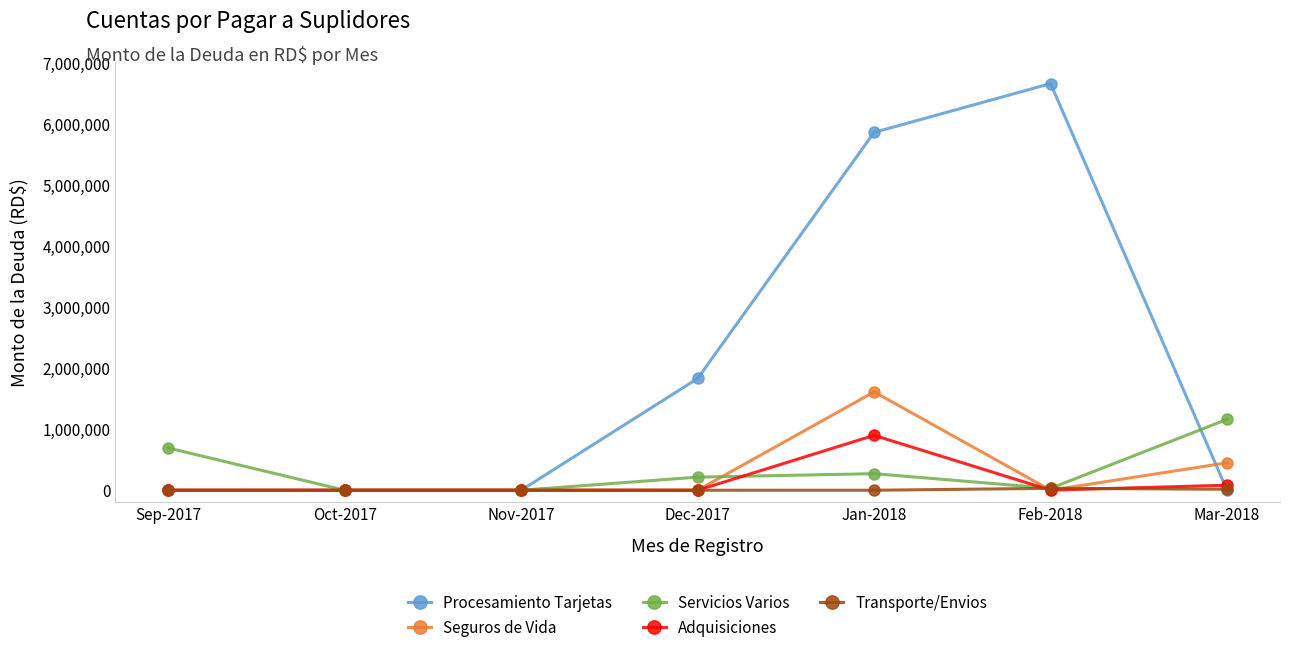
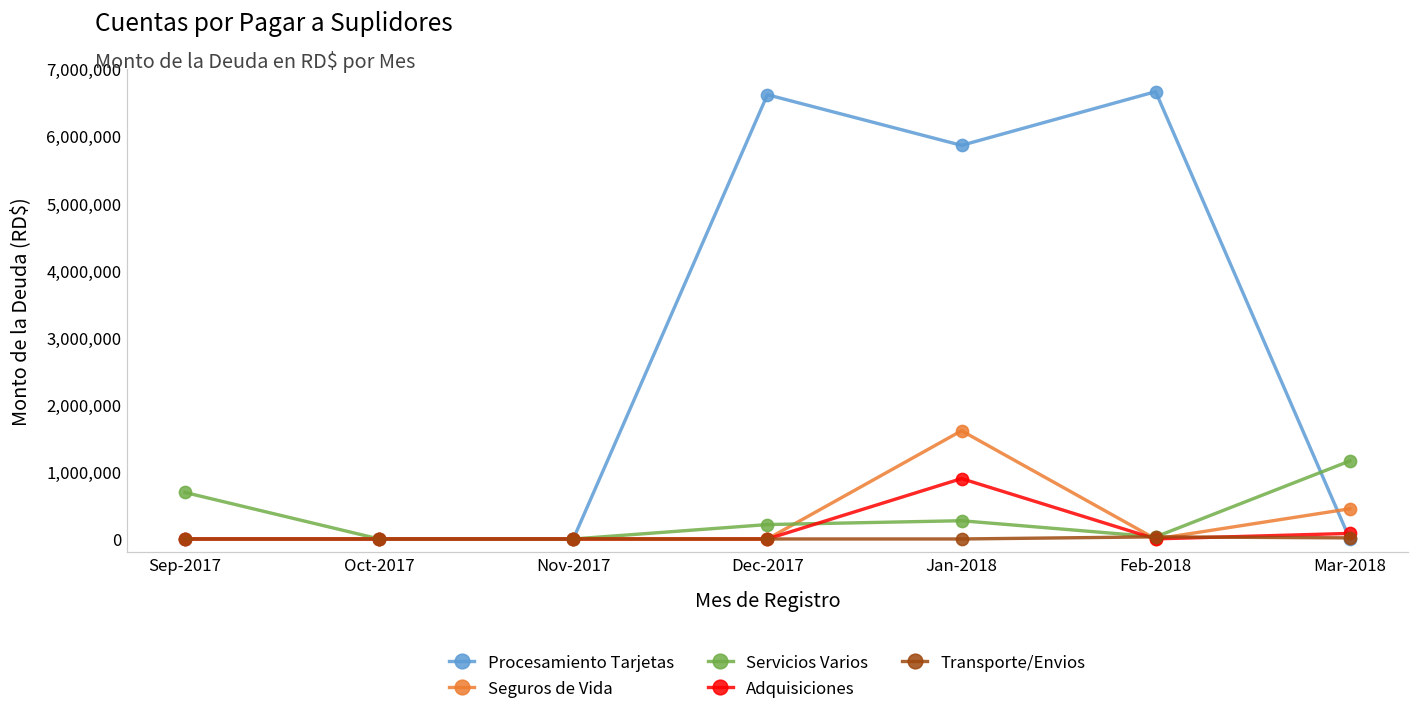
Procesamiento Tarjetas, Dec-2017: 1,800,000 -> 6,600,000
